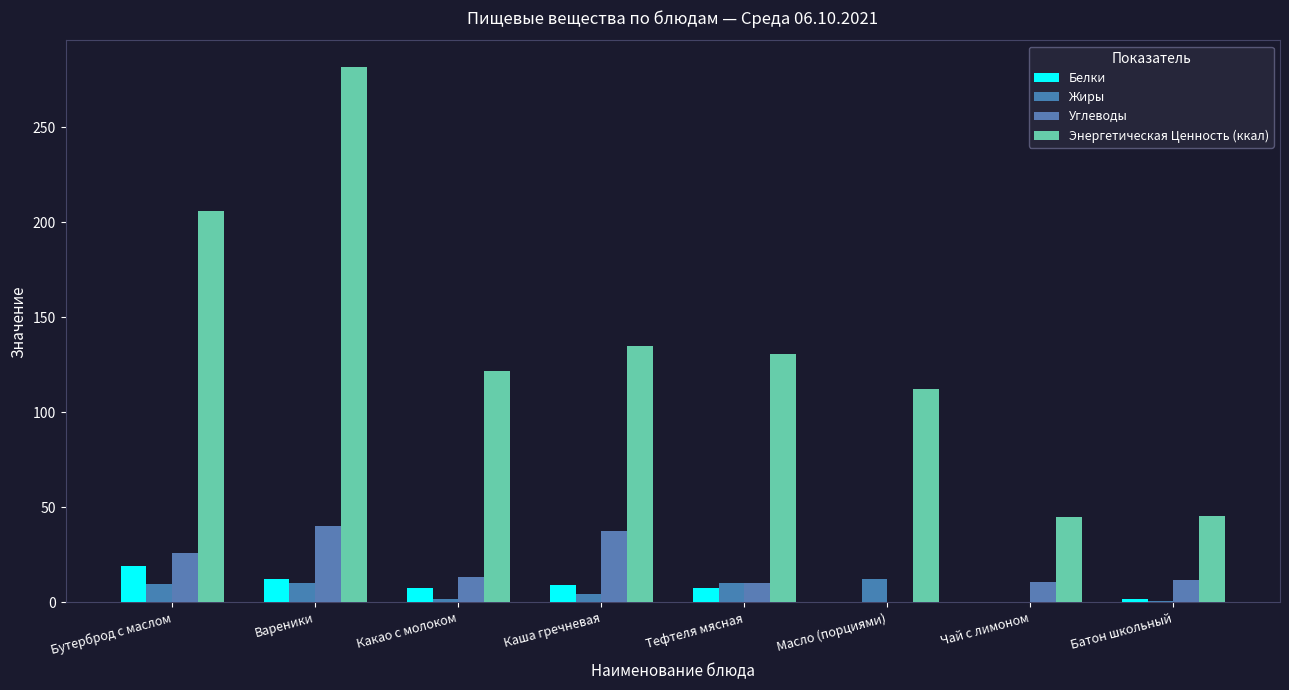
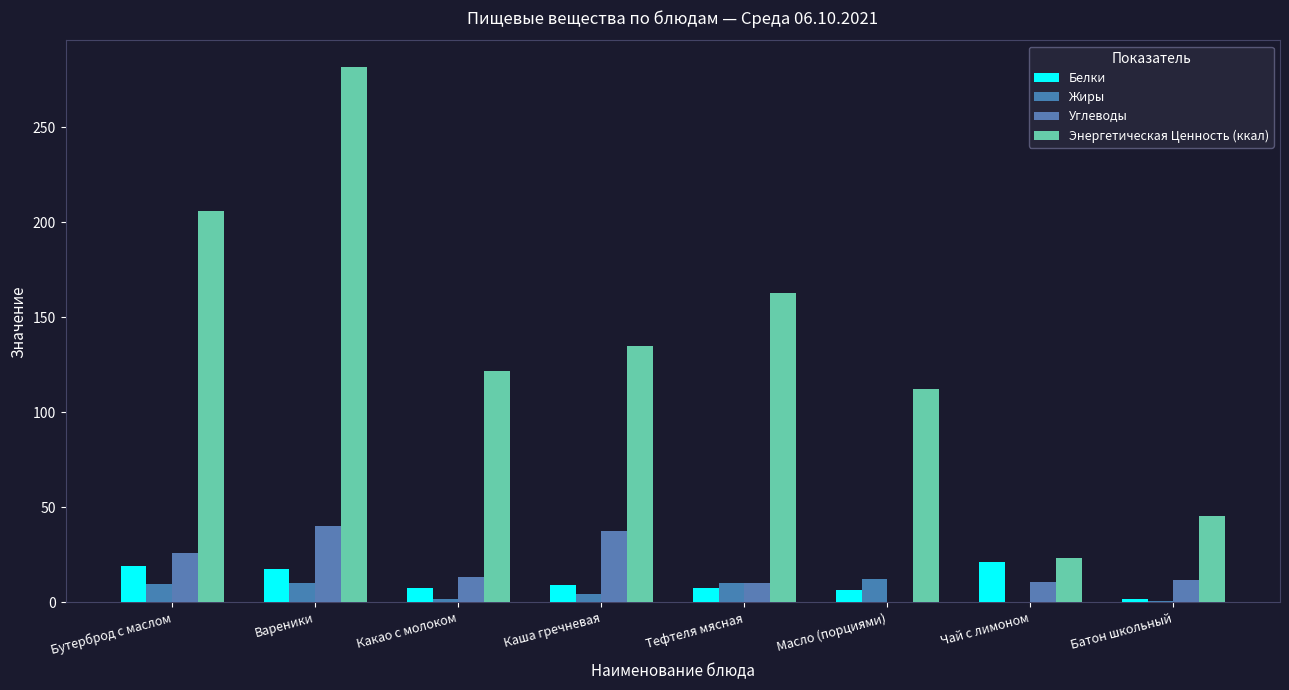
Белки, Вареники: 12 -> 17
Энергетическая Ценность (ккал), Тефтеля мясная: 131 -> 163
Белки, Масло (порциями): 0 -> 7
Белки, Чай с лимоном: 0 -> 21
Энергетическая Ценность (ккал), Чай с лимоном: 45 -> 24
